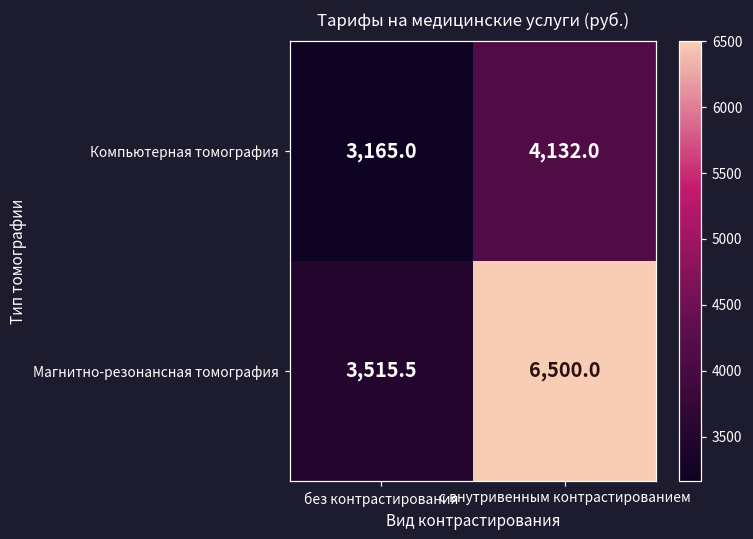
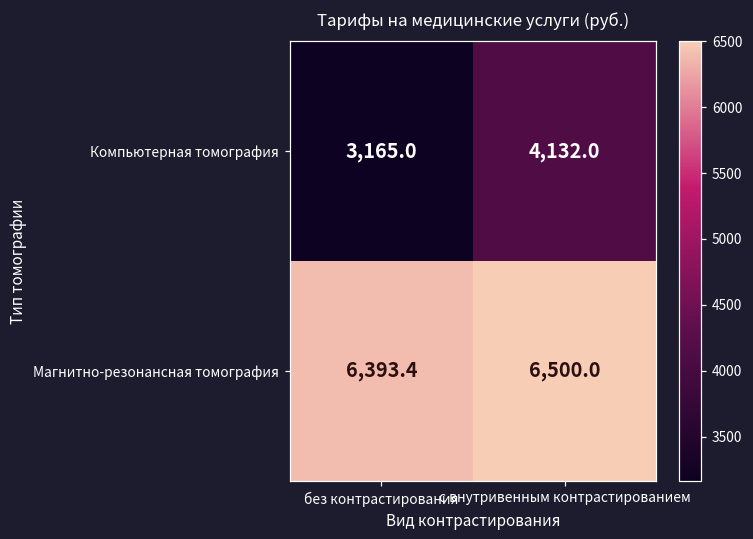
Магнитно-резонансная томография, без контрастирования: 3,515.5 -> 6,393.4
